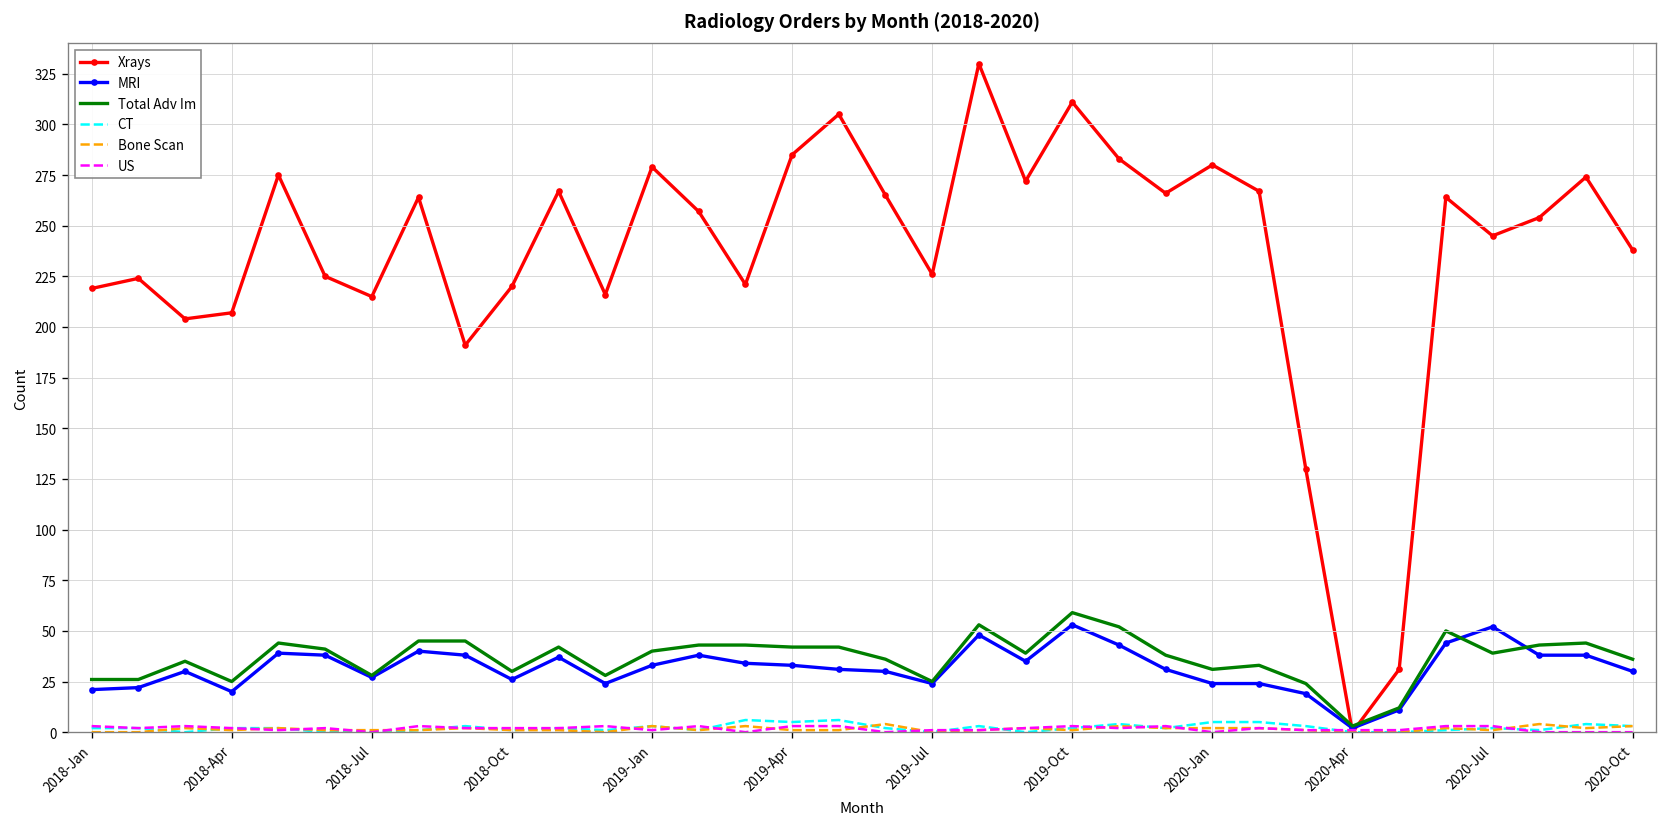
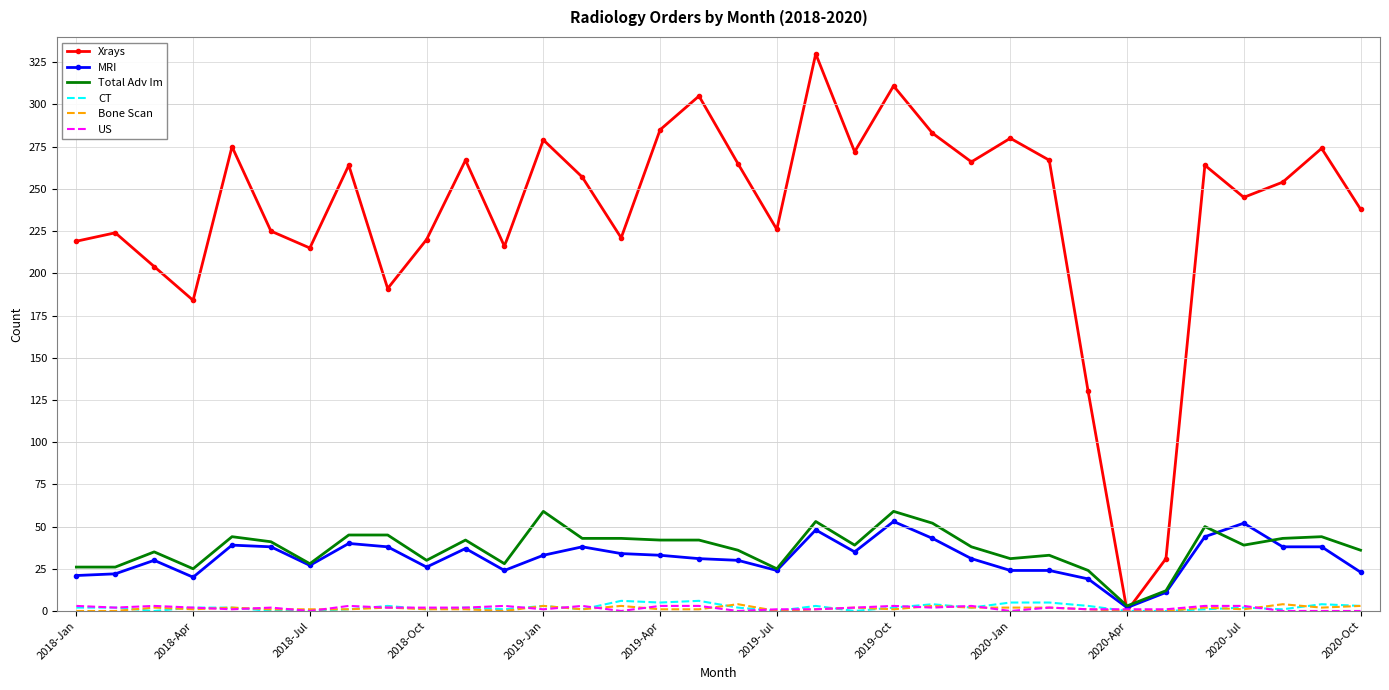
Xrays, 2018-Apr: 207 -> 184
Total Adv Im, 2019-Jan: 40 -> 59
MRI, 2020-Oct: 30 -> 23
